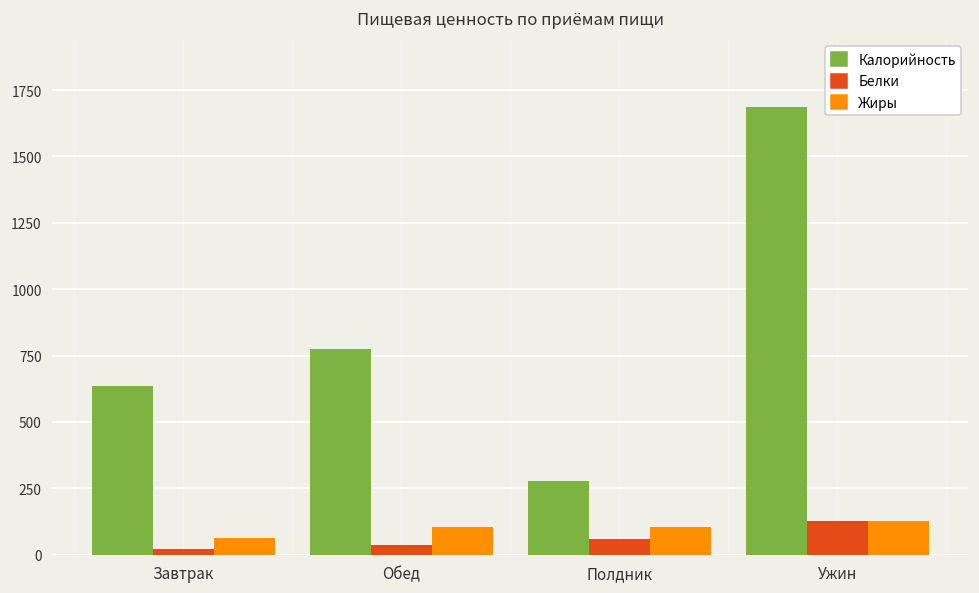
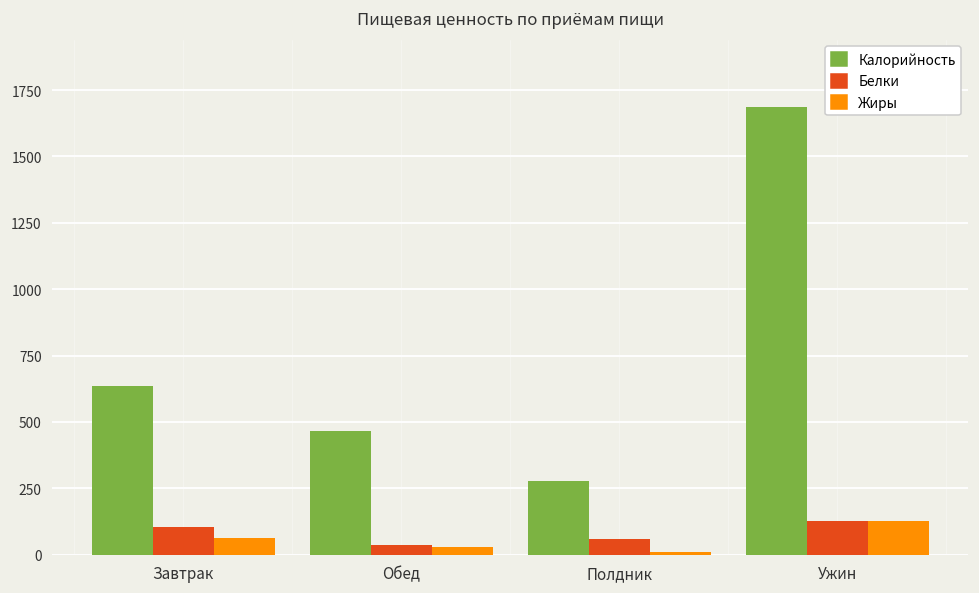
Белки, Завтрак: 20 -> 110
Калорийность, Обед: 770 -> 470
Жиры, Обед: 110 -> 30
Жиры, Полдник: 110 -> 10
